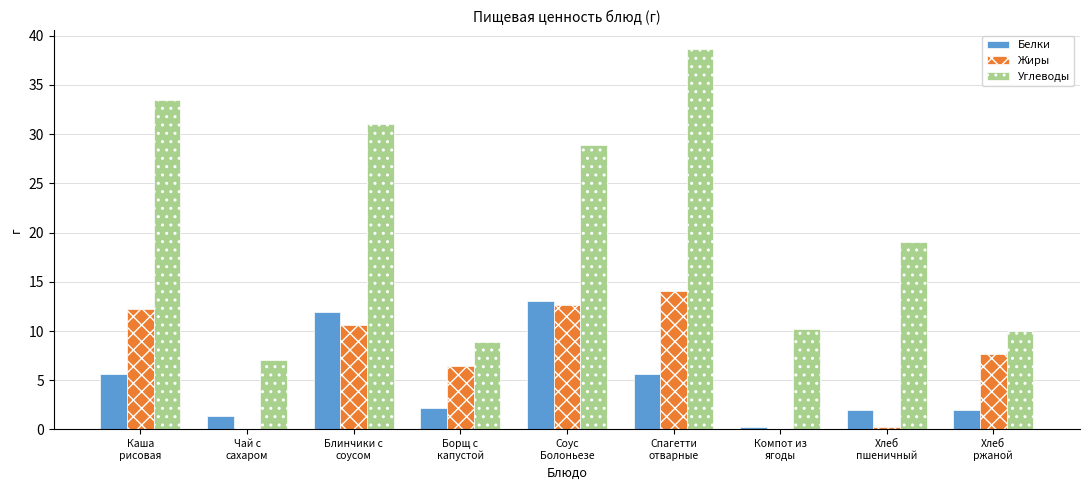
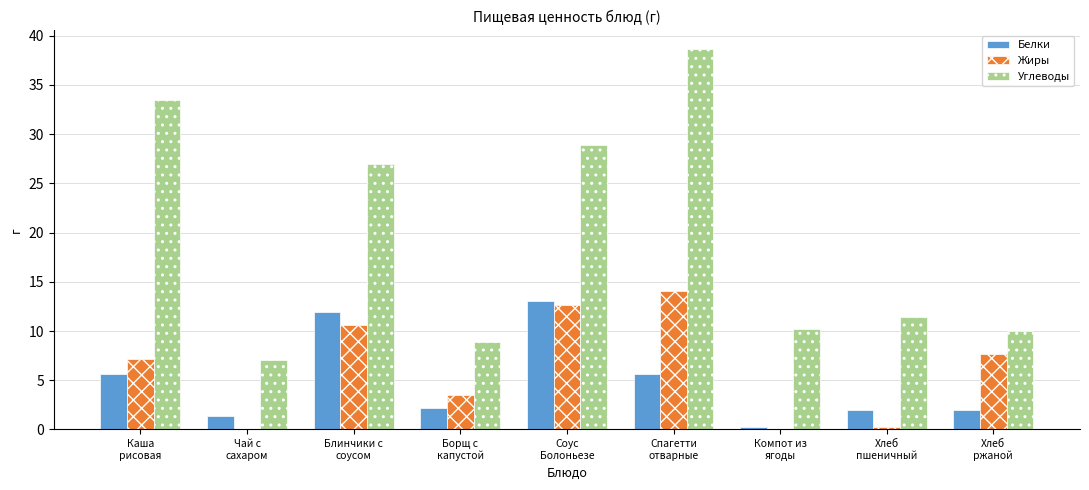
Жиры, Каша рисовая: 12 -> 7
Углеводы, Блинчики с соусом: 31 -> 27
Жиры, Борщ с капустой: 6 -> 4
Углеводы, Хлеб пшеничный: 19 -> 11
